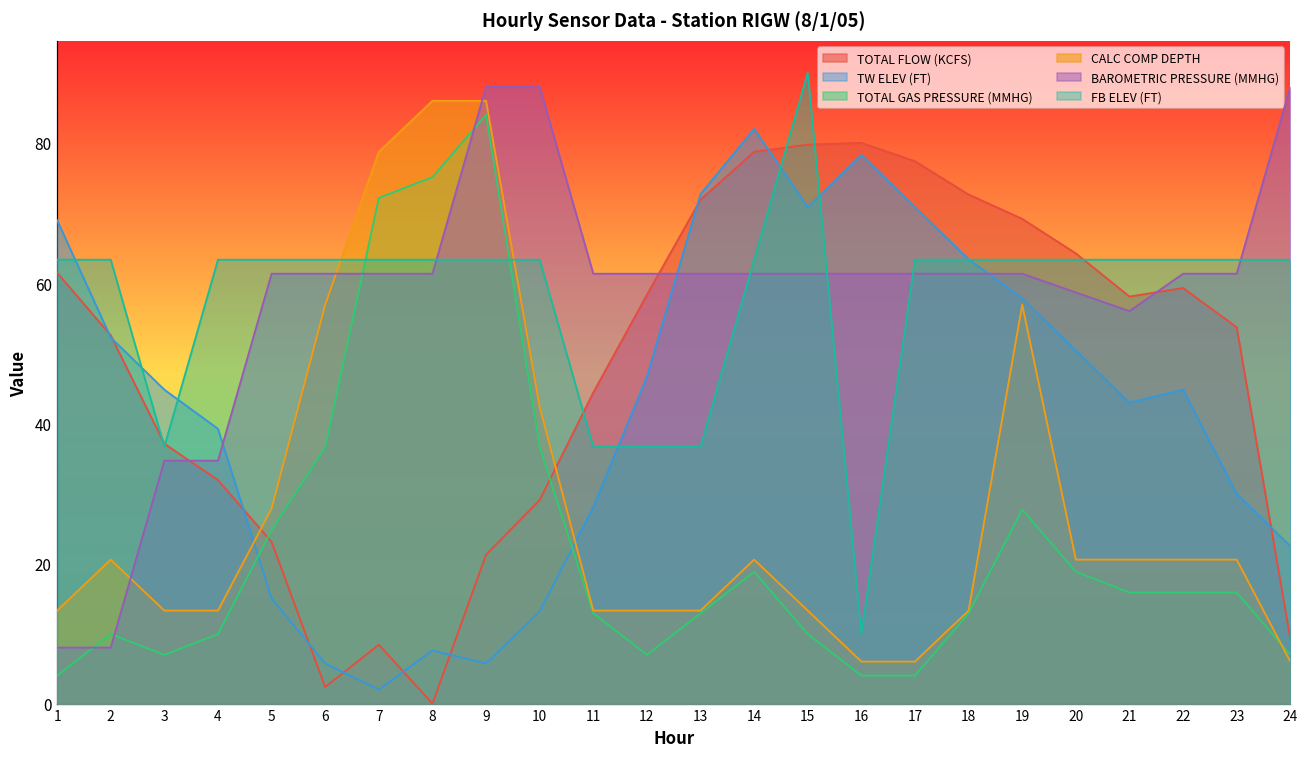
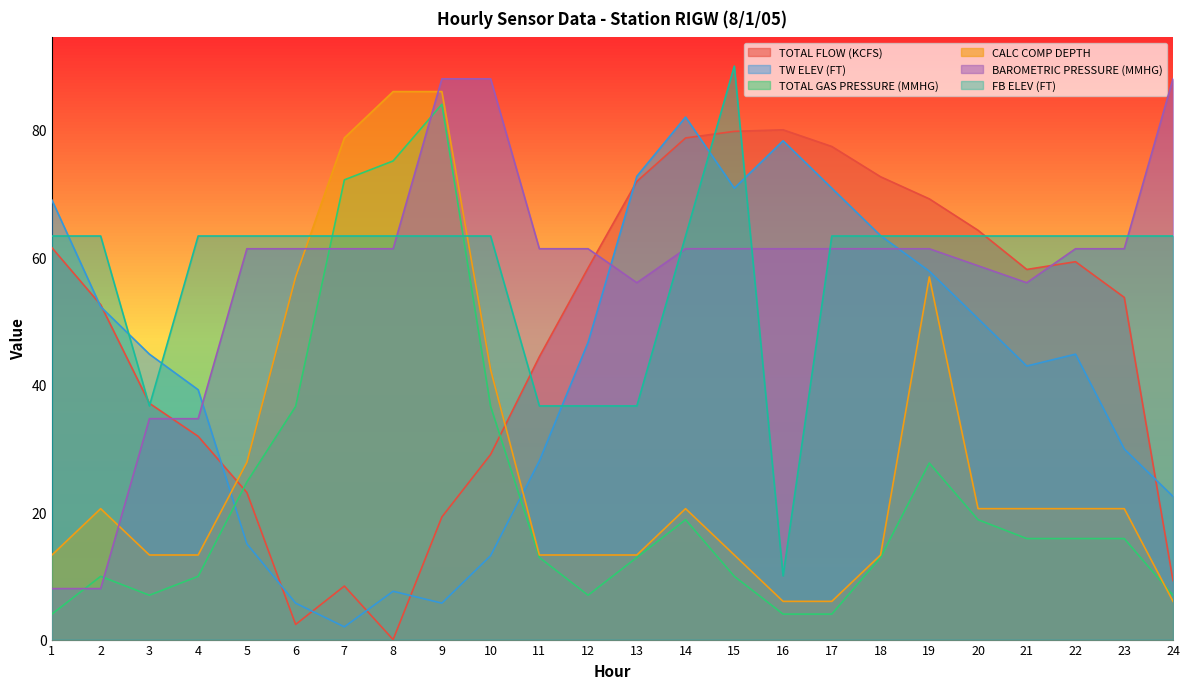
TOTAL FLOW (KCFS), 9: 21 -> 19
BAROMETRIC PRESSURE (MMHG), 13: 61 -> 56
